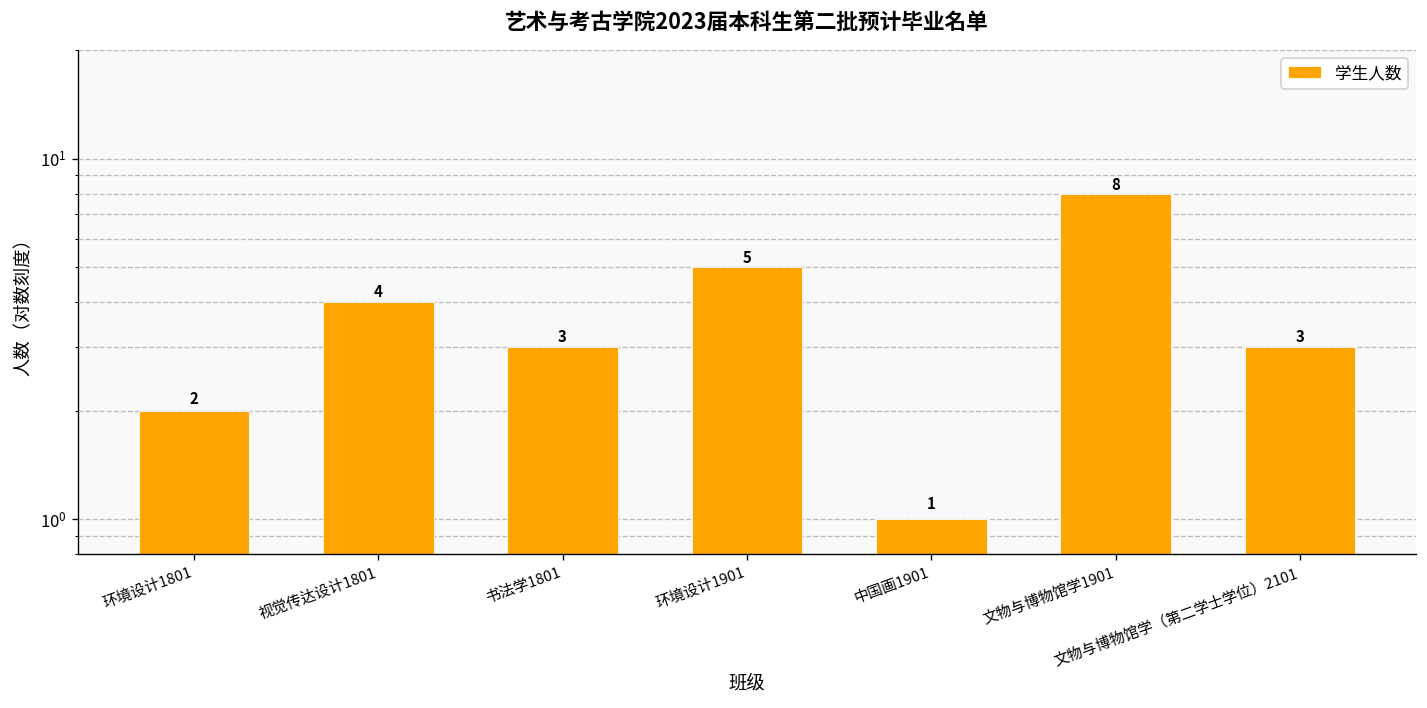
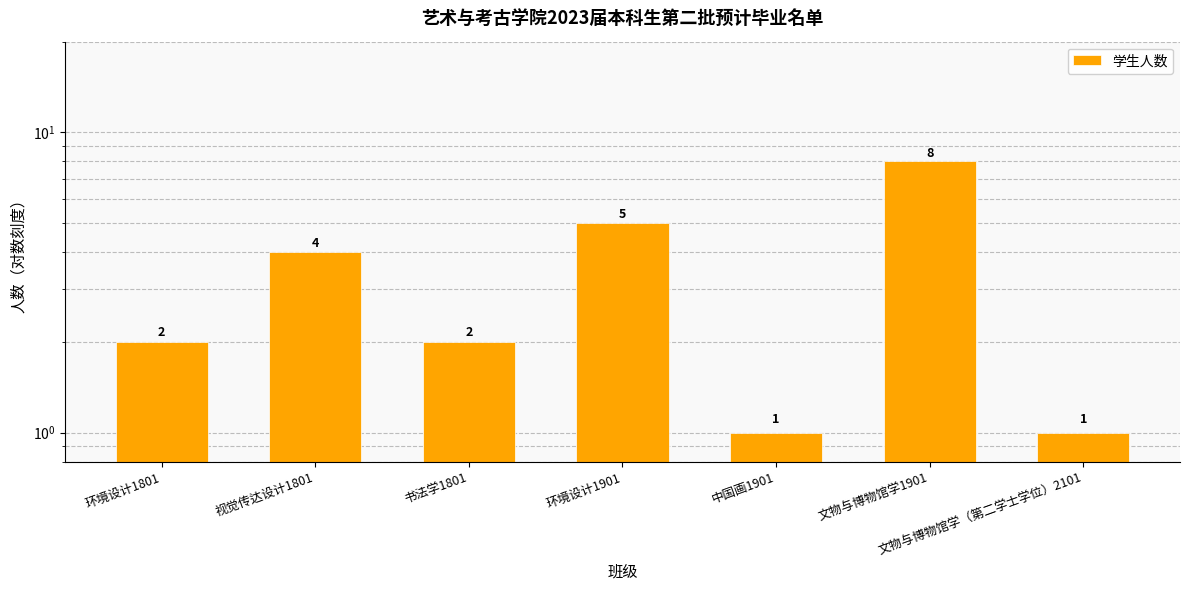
书法学1801: 3 -> 2
文物与博物馆学（第二学士学位）2101: 3 -> 1
